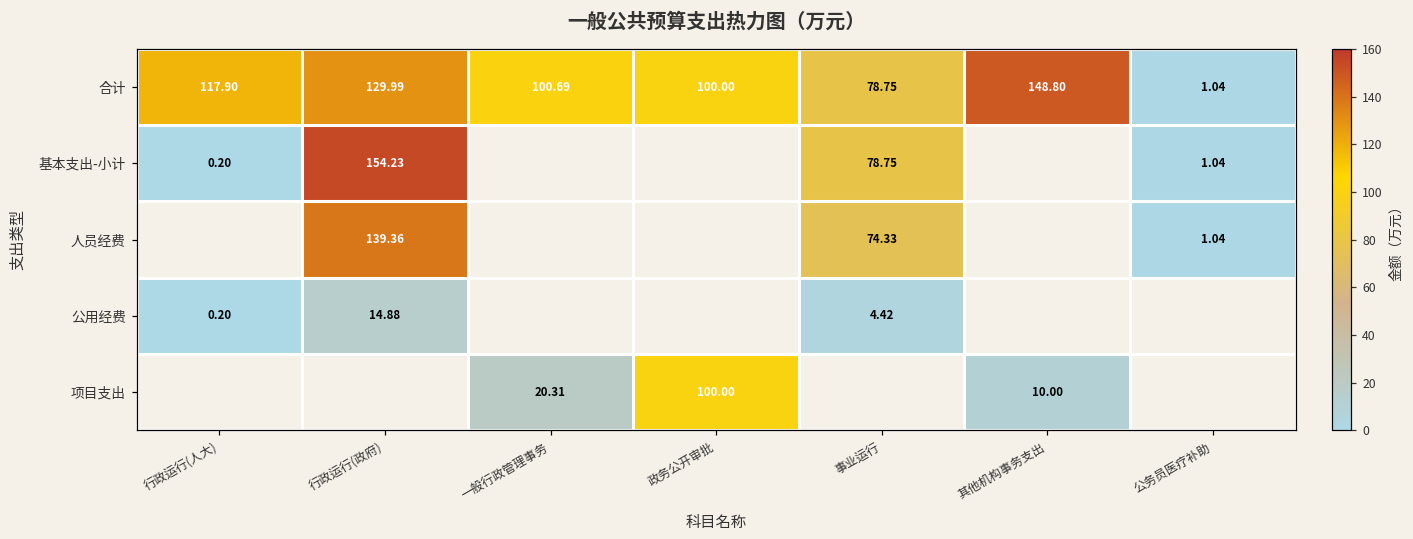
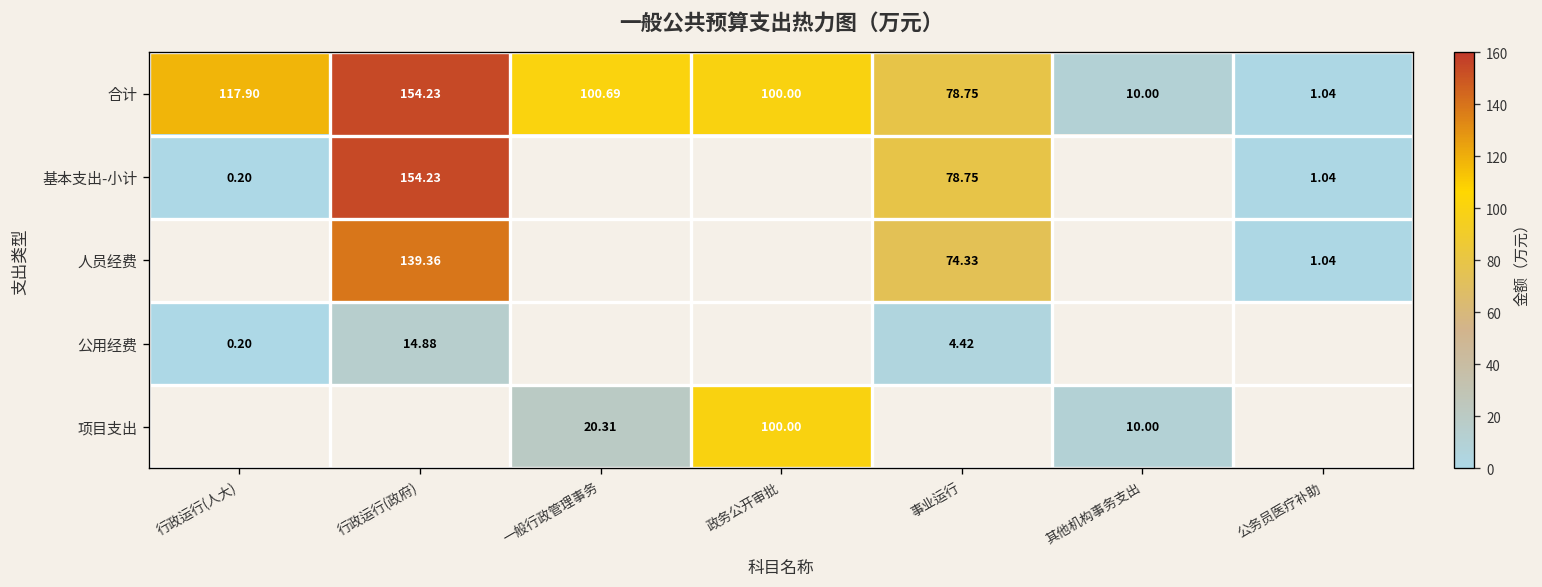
合计, 行政运行(政府): 129.99 -> 154.23
合计, 其他机构事务支出: 148.80 -> 10.00
